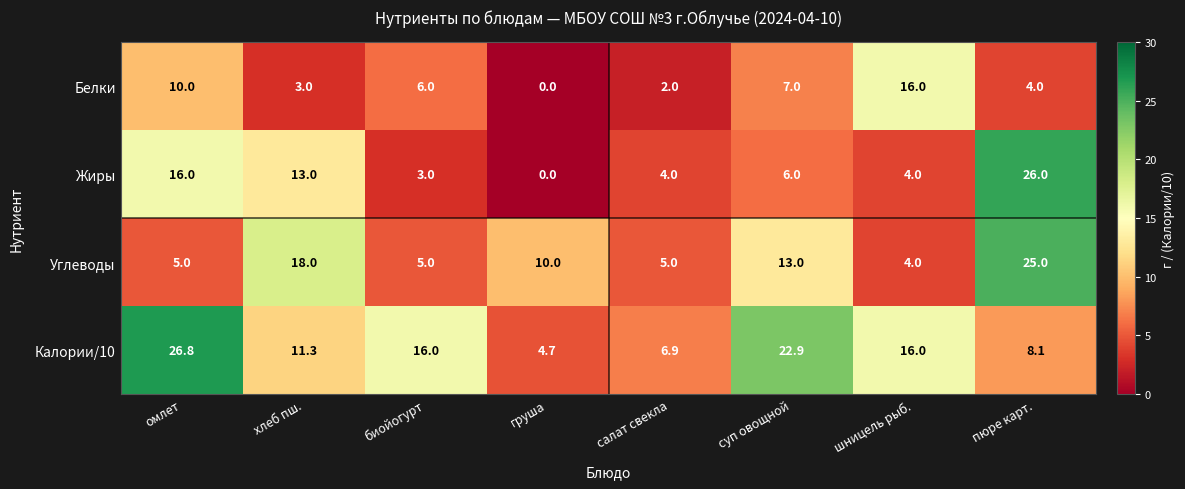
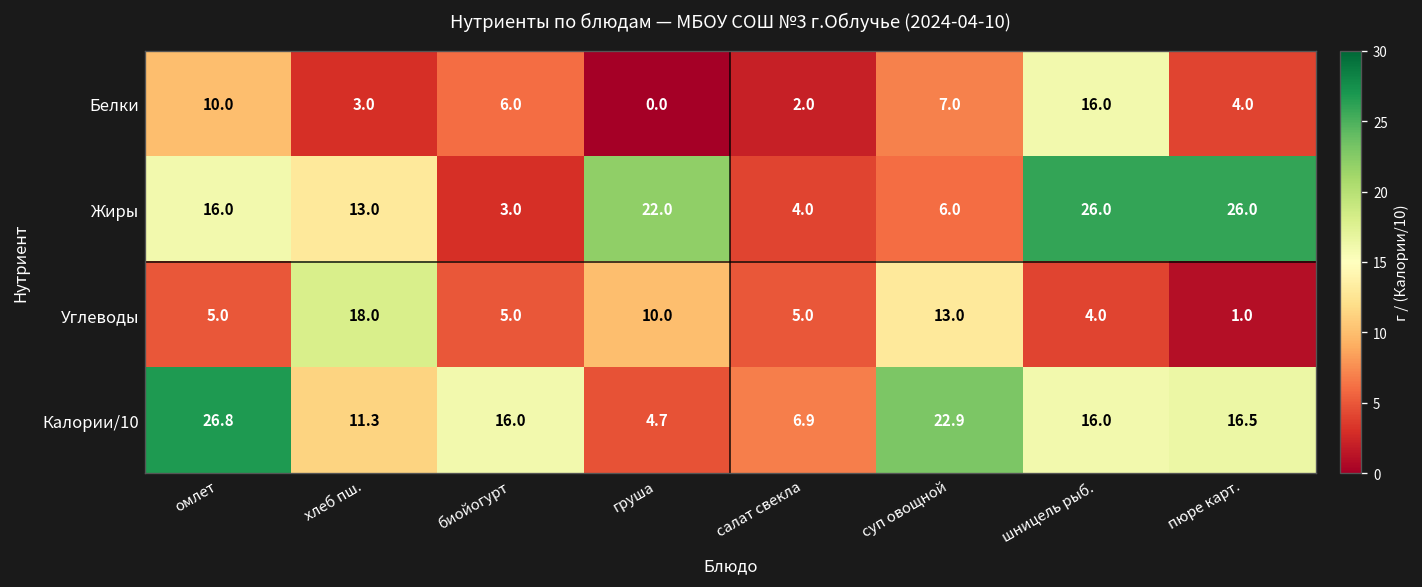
Жиры, груша: 0.0 -> 22.0
Жиры, шницель рыб.: 4.0 -> 26.0
Углеводы, пюре карт.: 25.0 -> 1.0
Калории/10, пюре карт.: 8.1 -> 16.5
